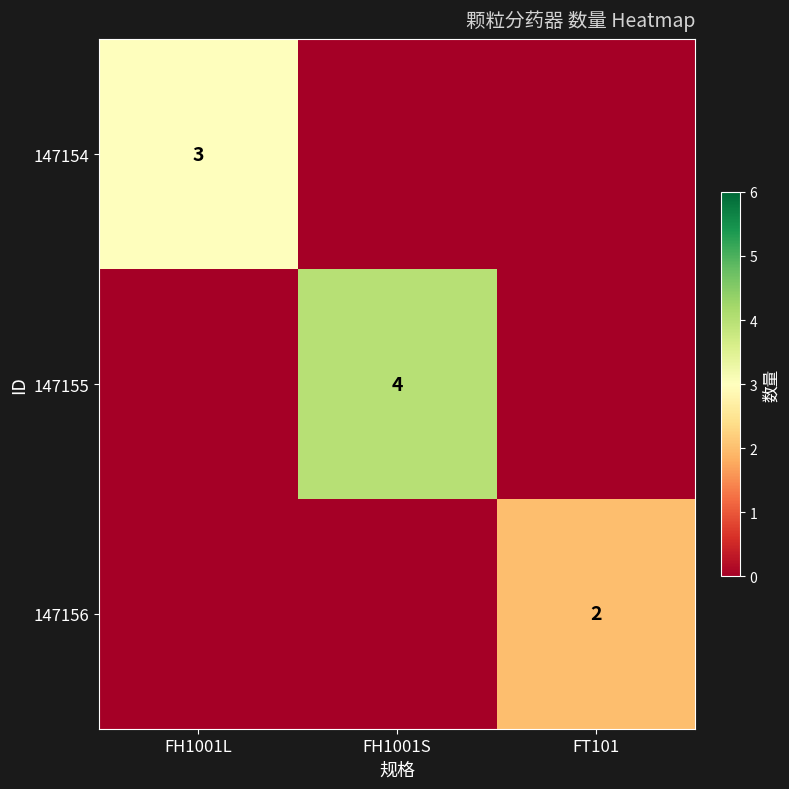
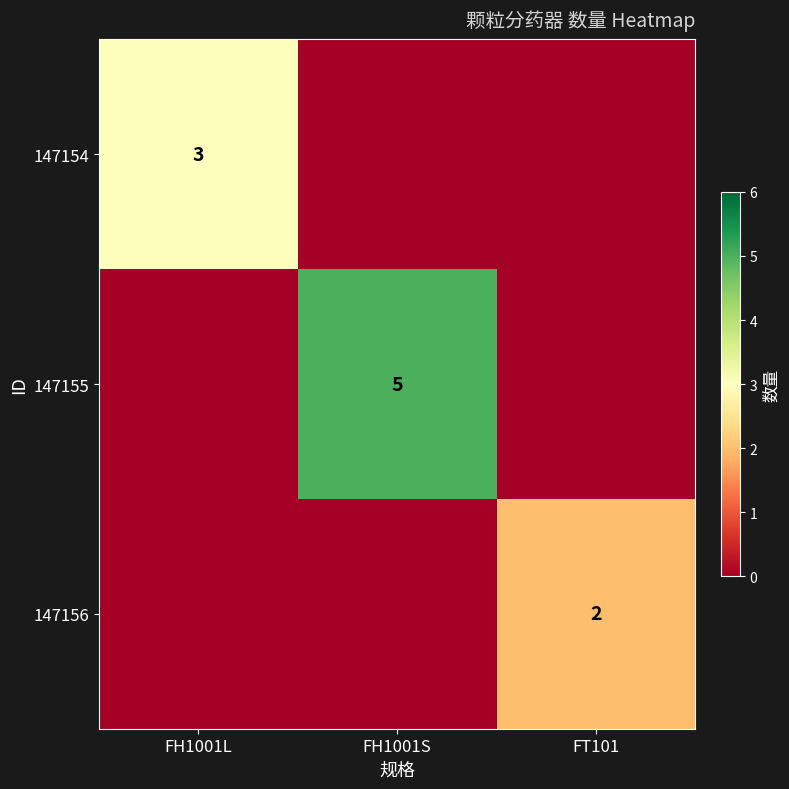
147155, FH1001S: 4 -> 5
